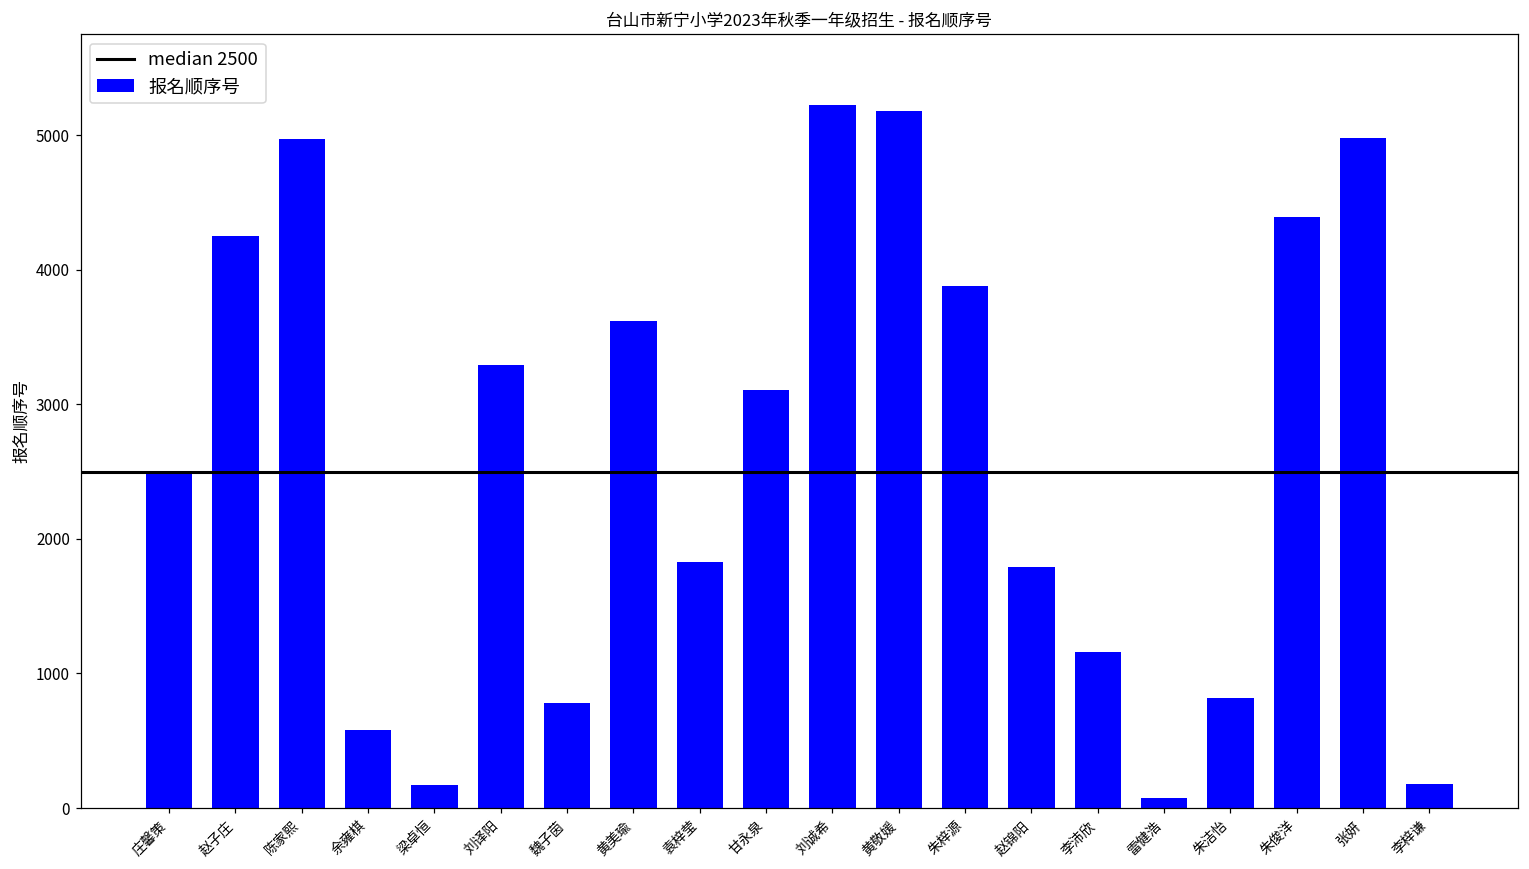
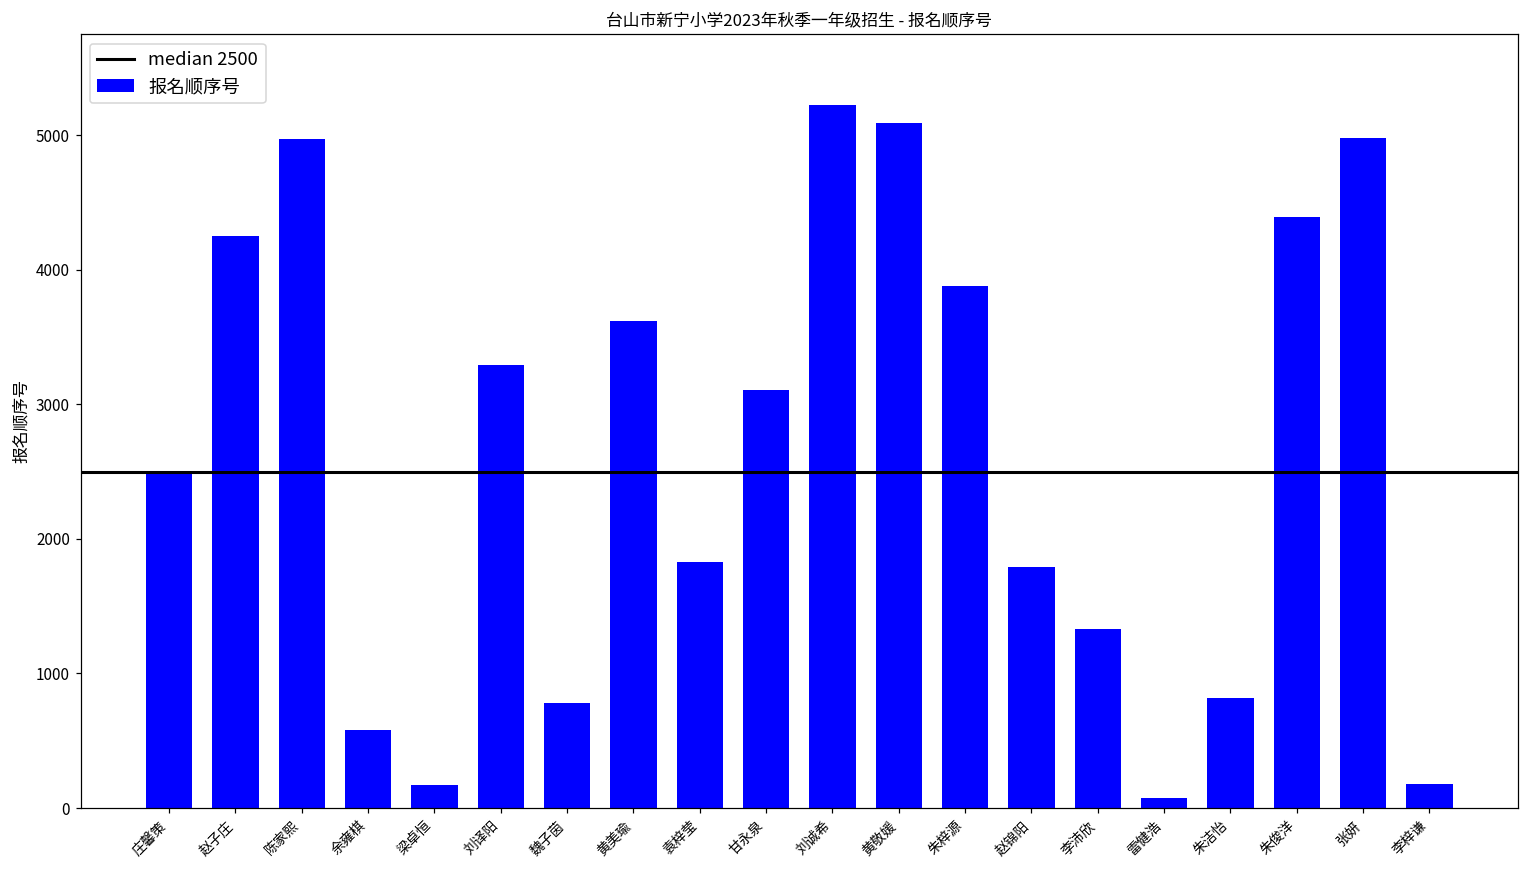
黄敬媛: 5180 -> 5090
李沛欣: 1160 -> 1330
